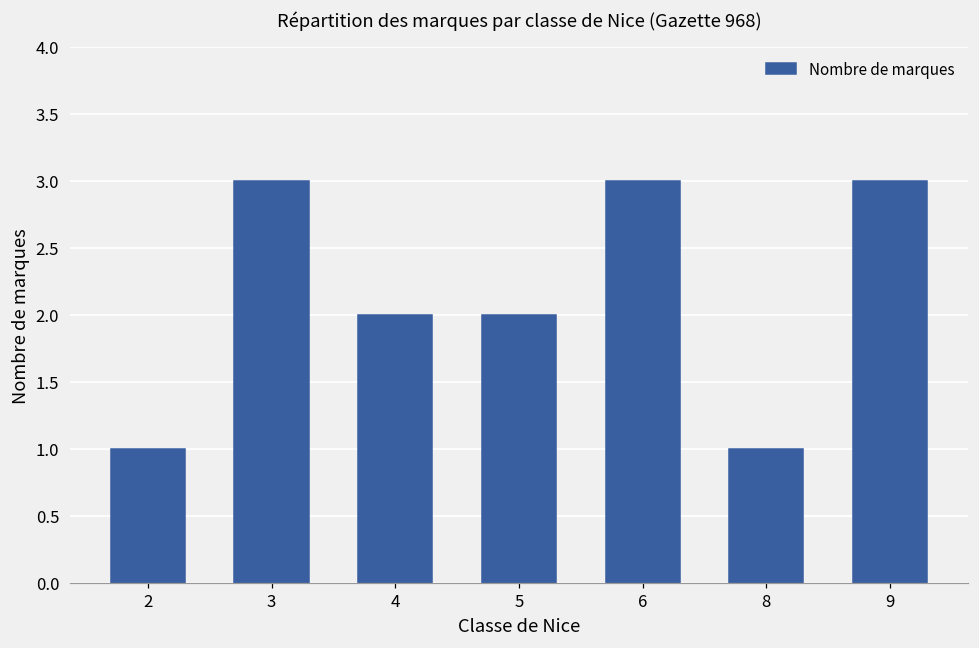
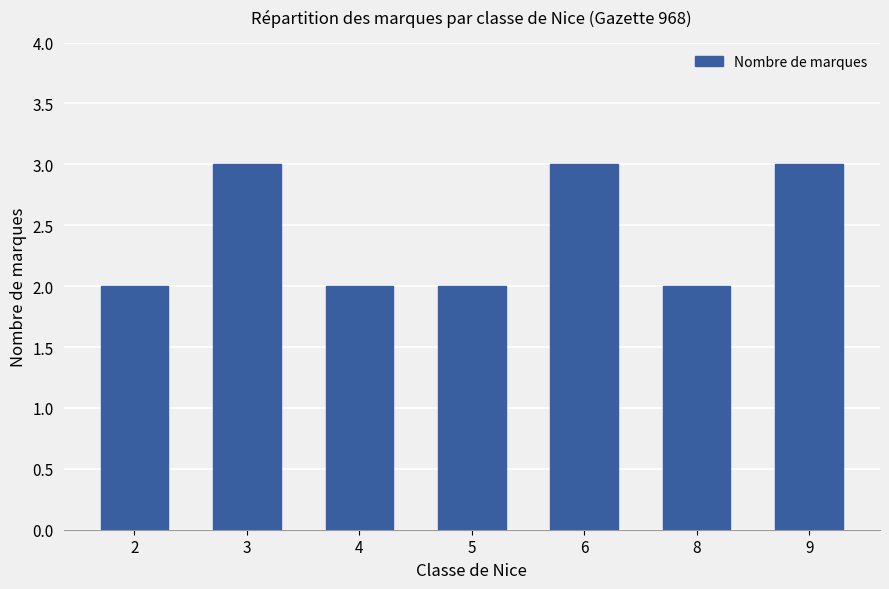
2: 1 -> 2
8: 1 -> 2
